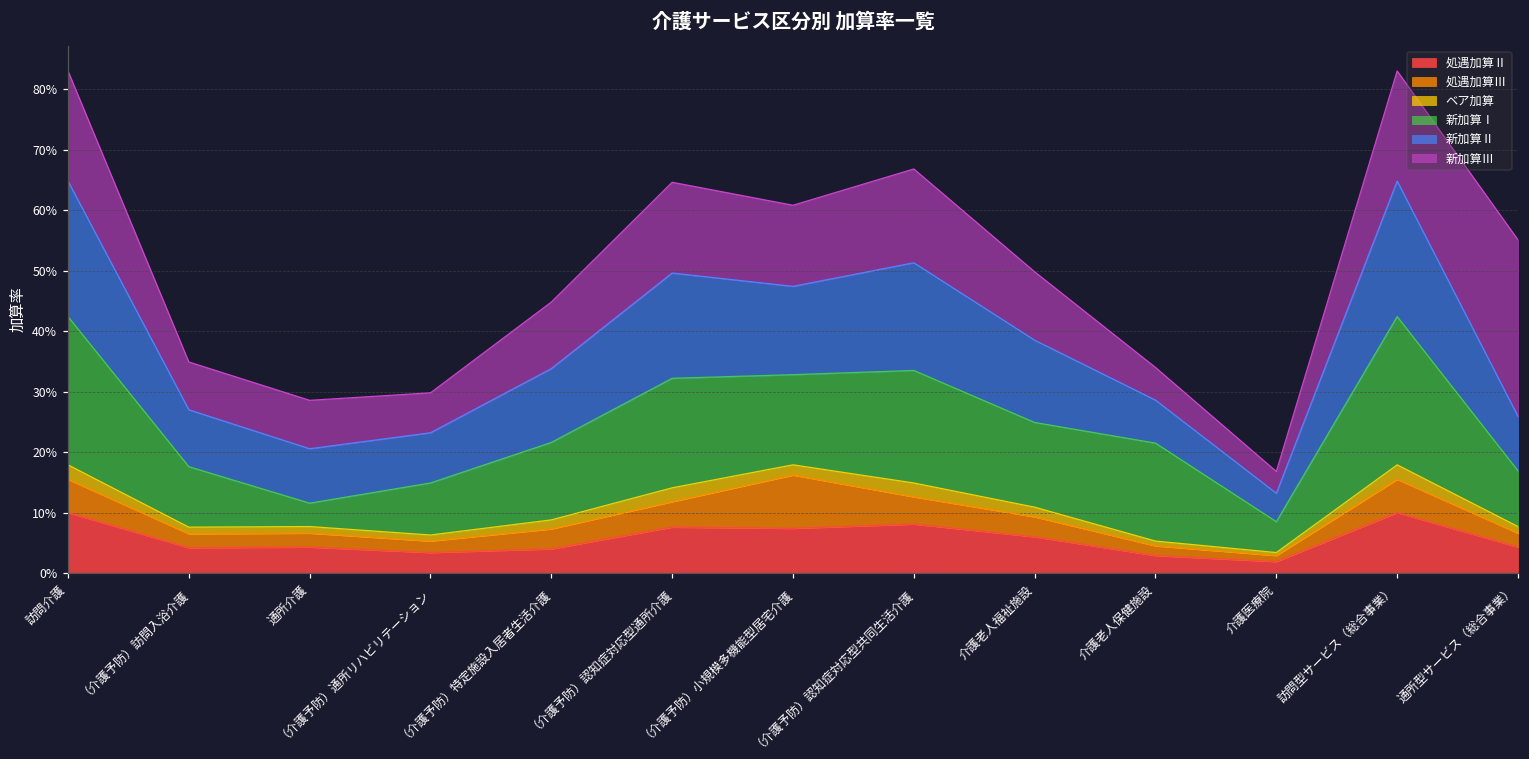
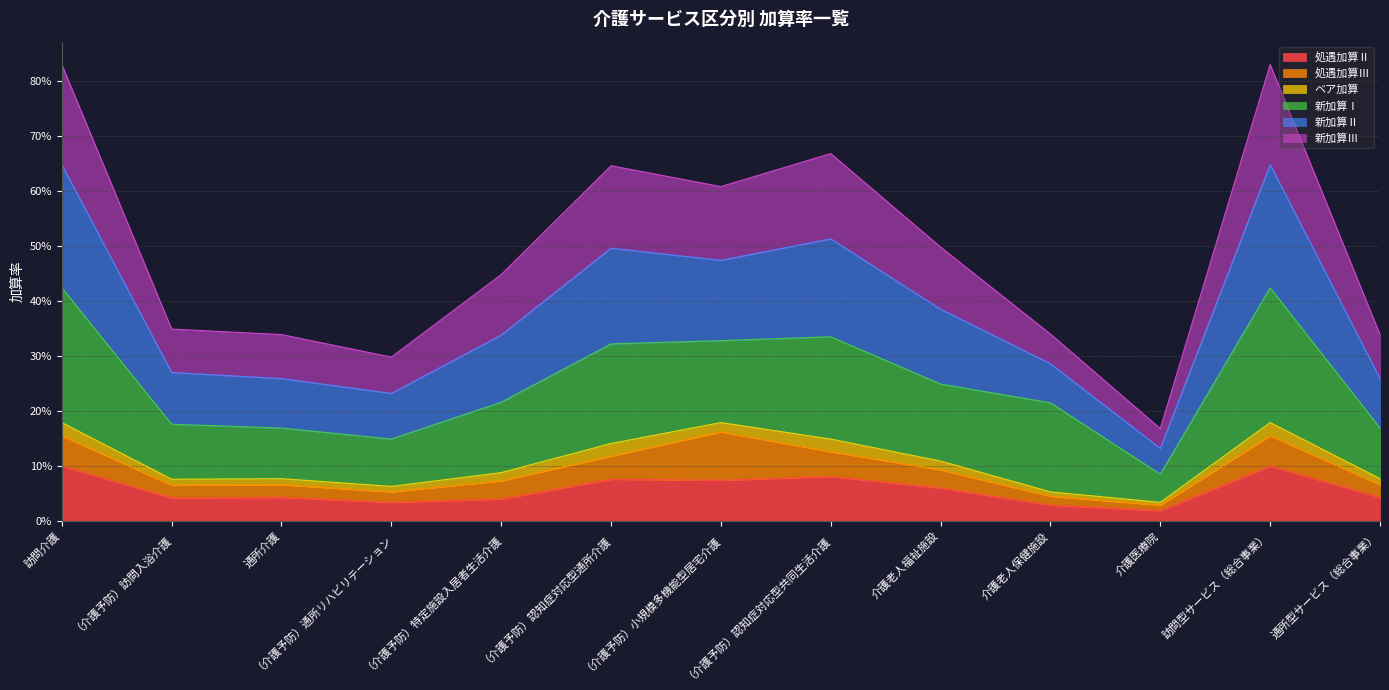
新加算Ⅰ, 通所介護: 4% -> 9%
新加算Ⅲ, 通所型サービス（総合事業）: 29% -> 8%
